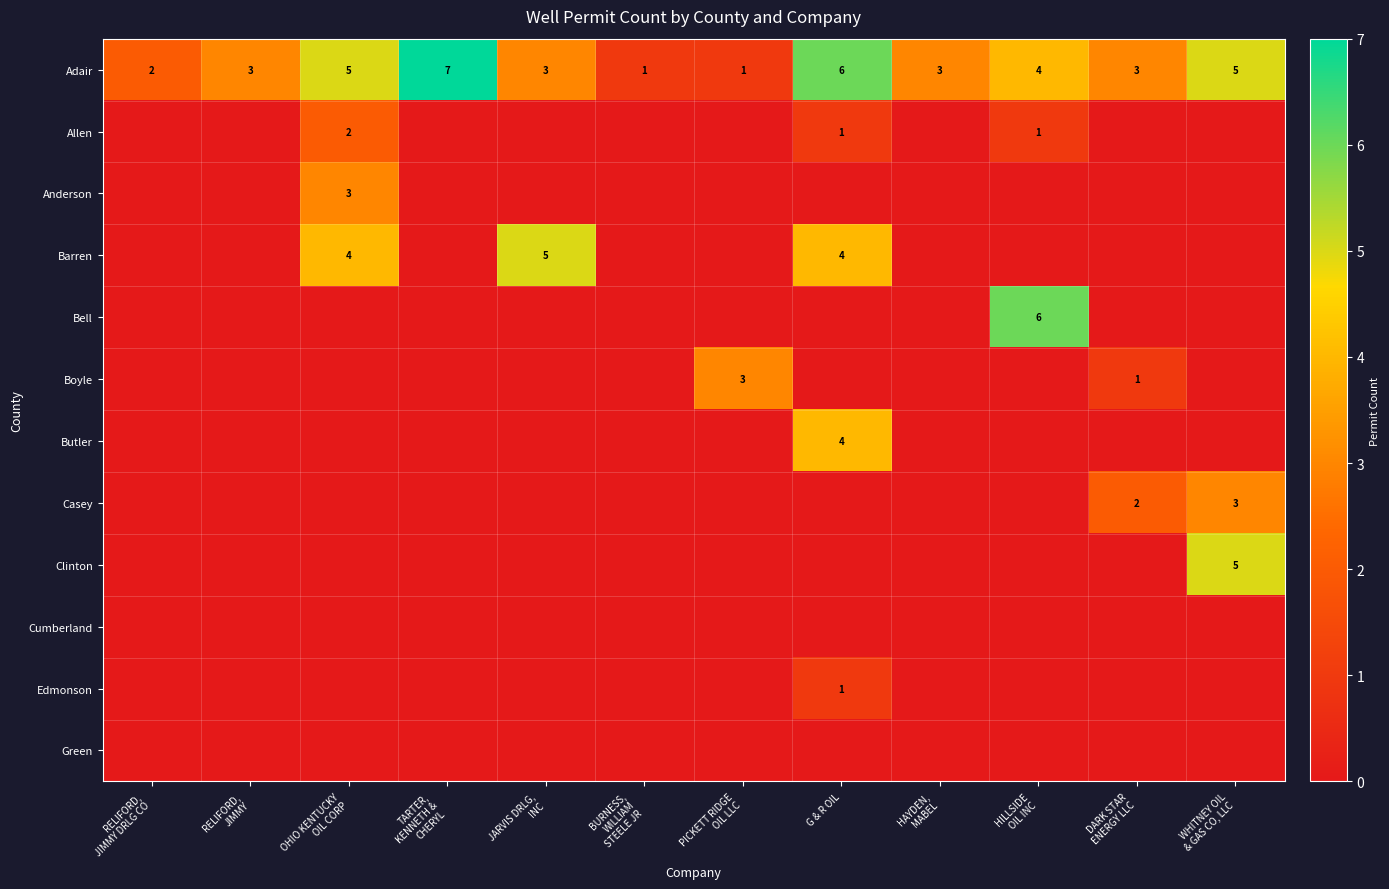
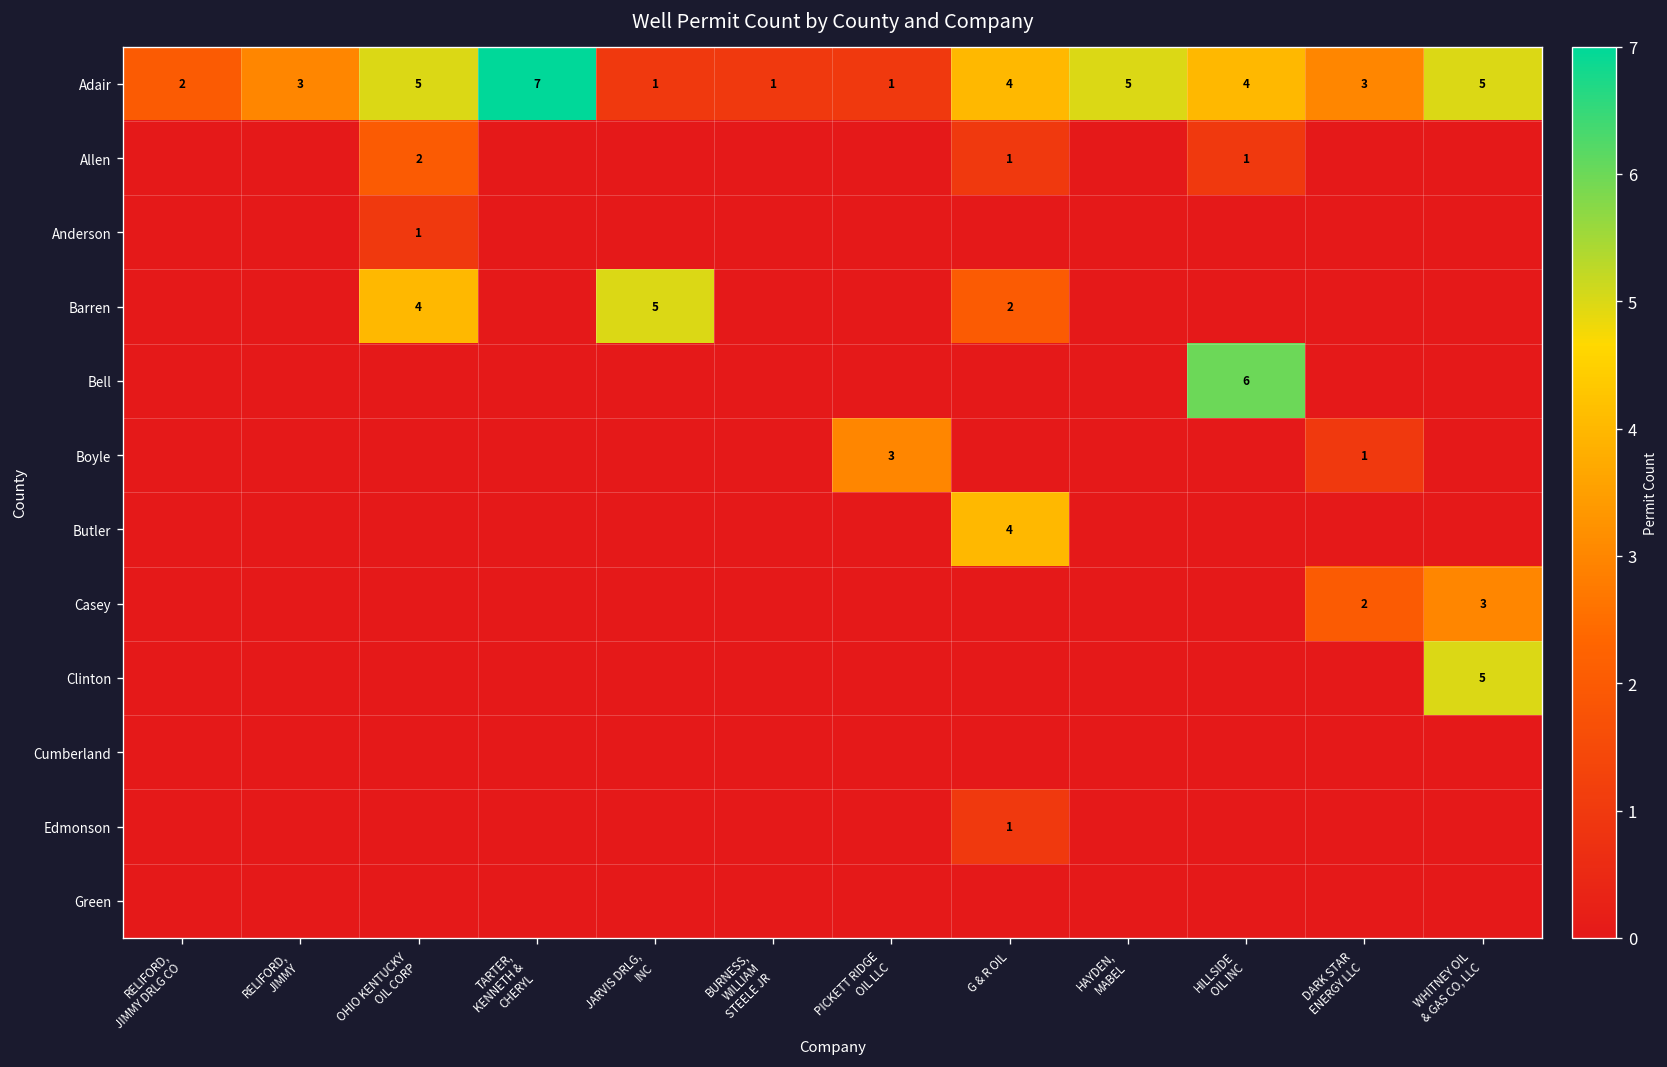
Adair, JARVIS DRLG, INC: 3 -> 1
Adair, G & R OIL: 6 -> 4
Adair, HAYDEN, MABEL: 3 -> 5
Anderson, OHIO KENTUCKY OIL CORP: 3 -> 1
Barren, G & R OIL: 4 -> 2
